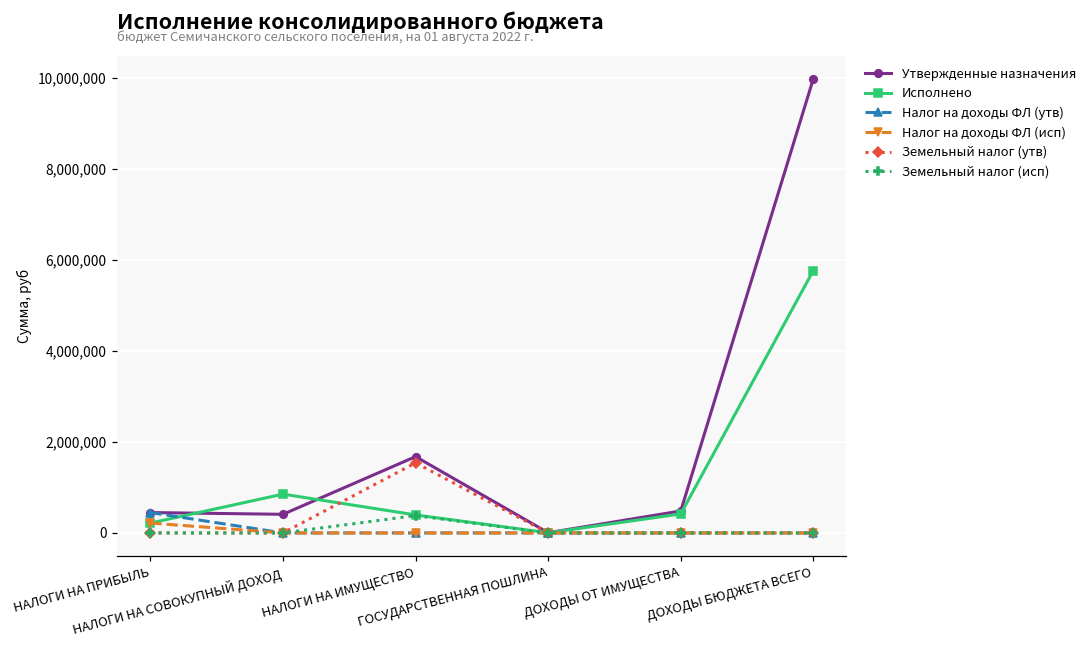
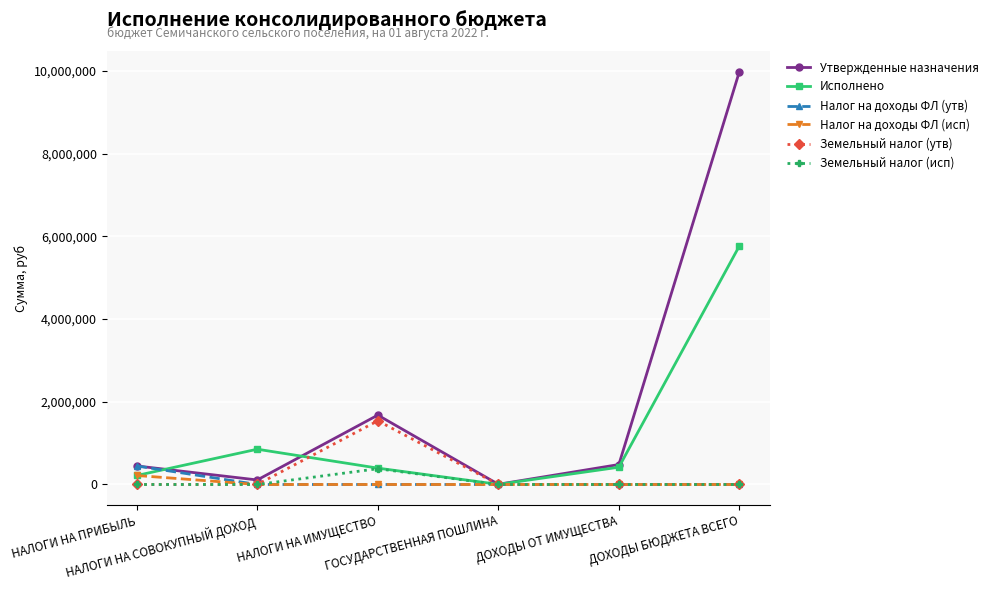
Утвержденные назначения, НАЛОГИ НА СОВОКУПНЫЙ ДОХОД: 400,000 -> 100,000
